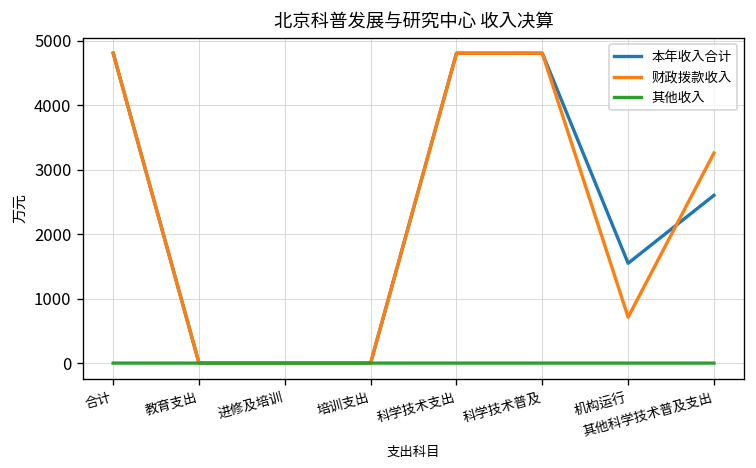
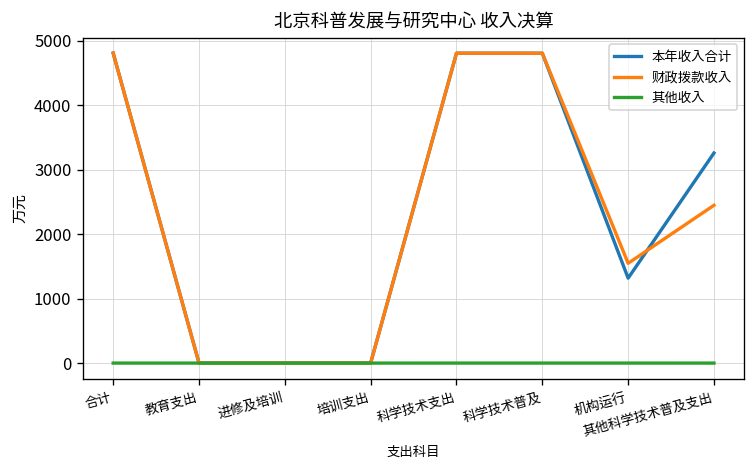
本年收入合计, 机构运行: 1500 -> 1300
财政拨款收入, 机构运行: 700 -> 1500
本年收入合计, 其他科学技术普及支出: 2600 -> 3300
财政拨款收入, 其他科学技术普及支出: 3300 -> 2400
